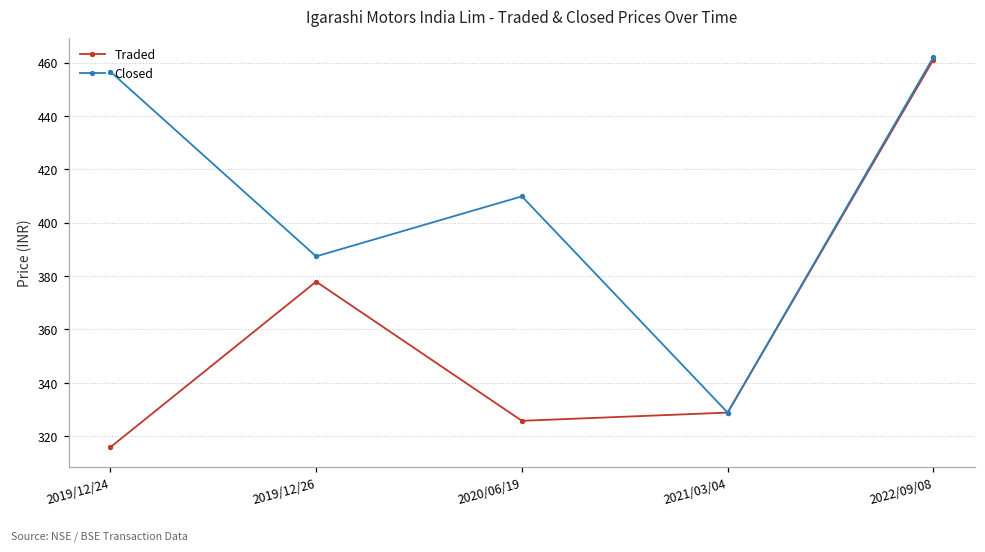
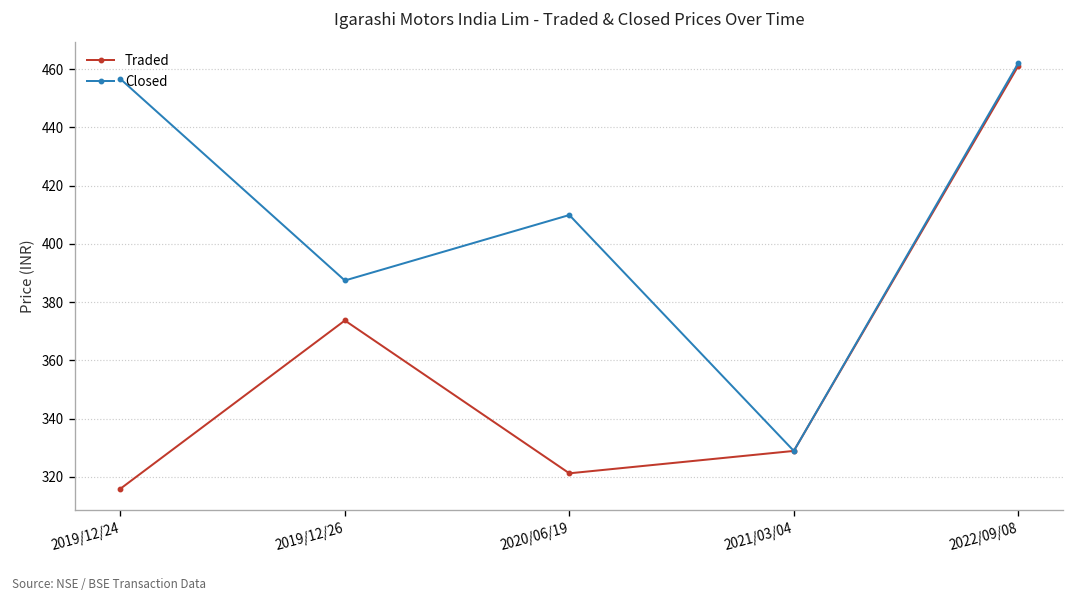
Traded, 2019/12/26: 378 -> 374
Traded, 2020/06/19: 326 -> 321
